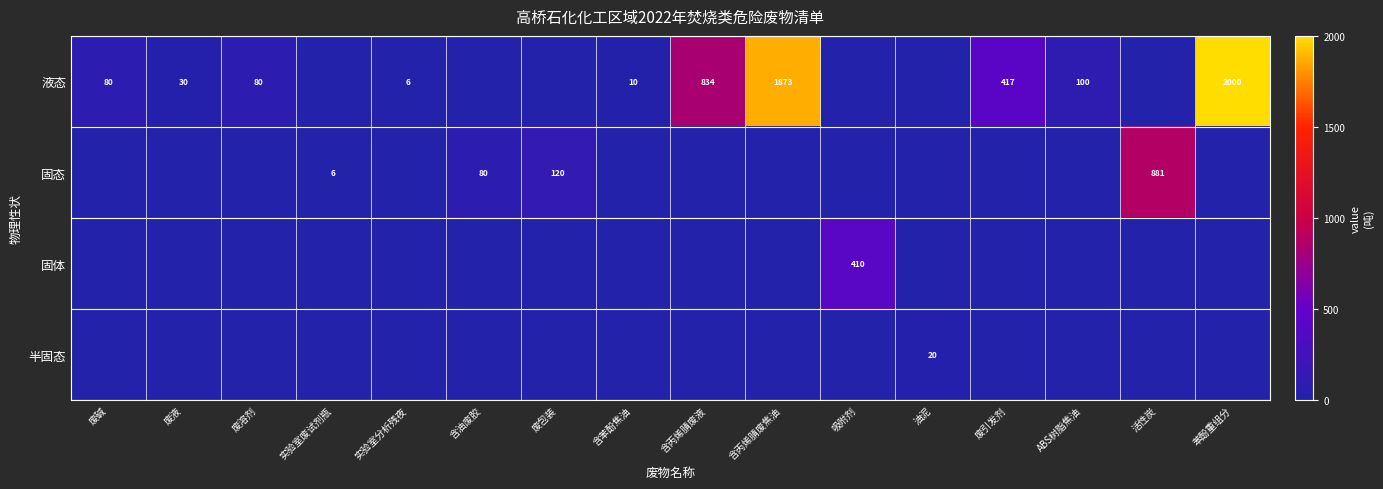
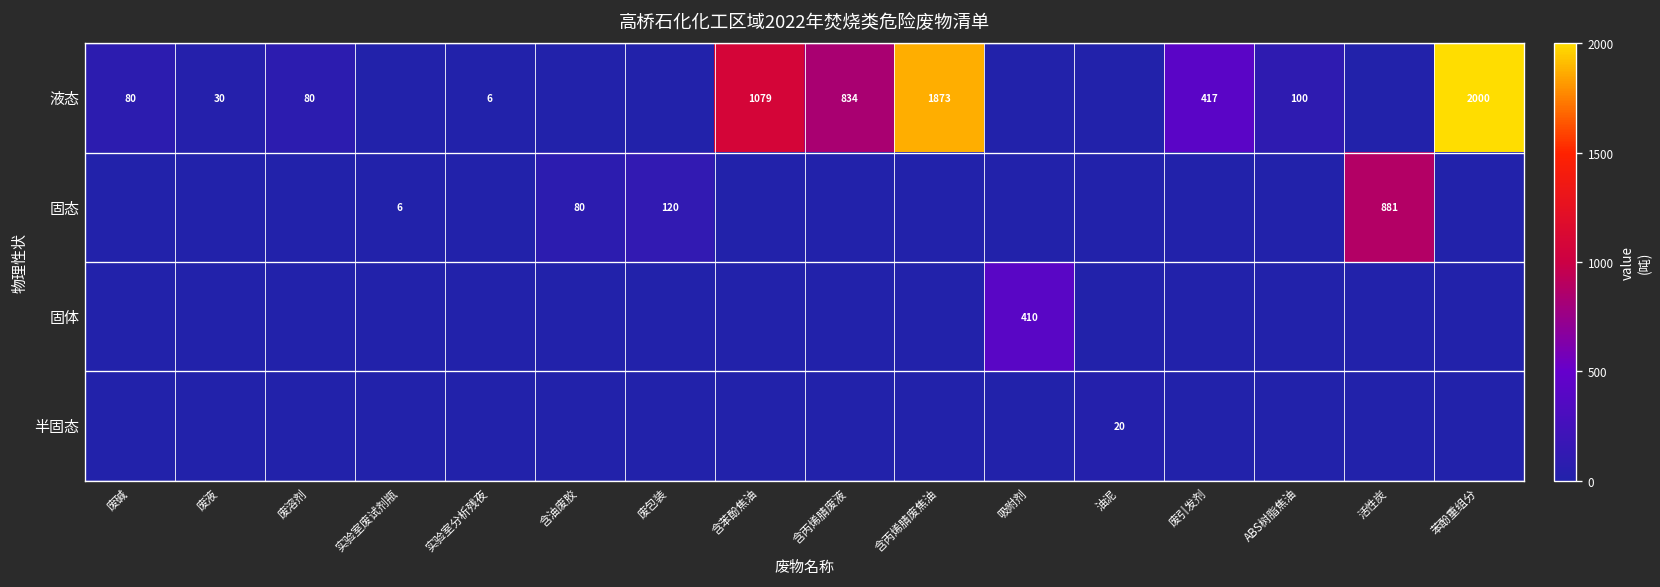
液态, 含苯酚焦油: 10 -> 1079
